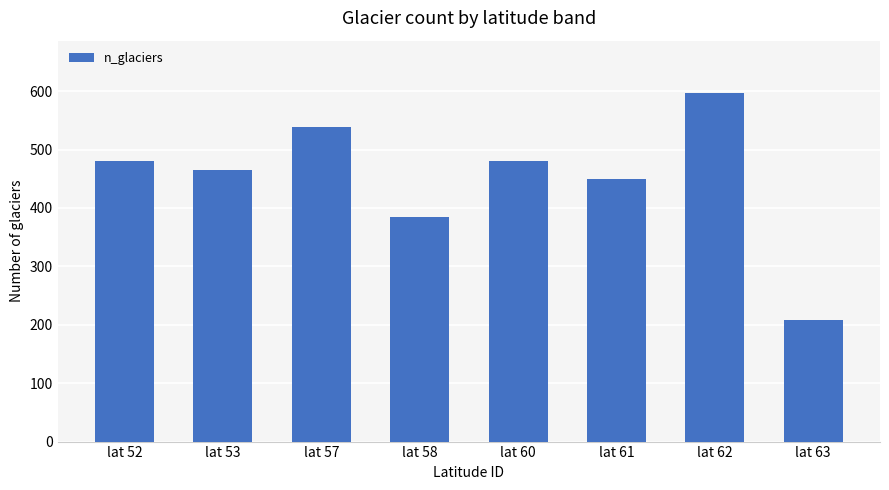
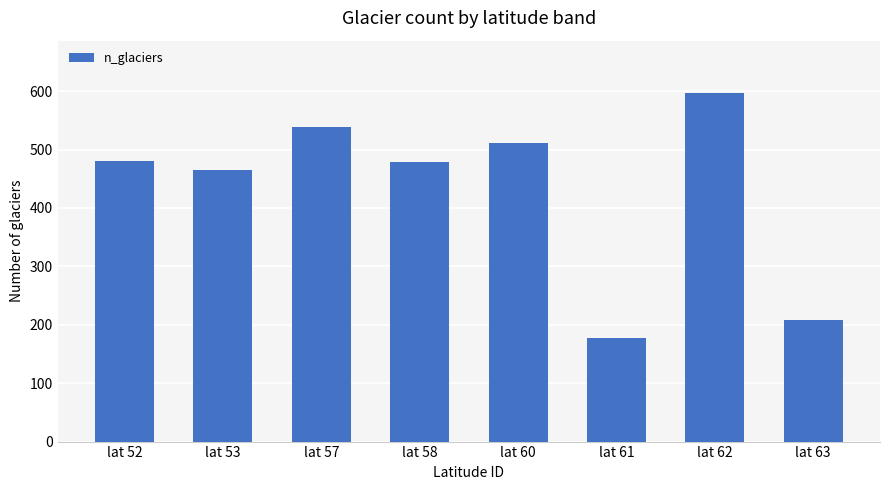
lat 58: 390 -> 480
lat 60: 480 -> 510
lat 61: 450 -> 180
